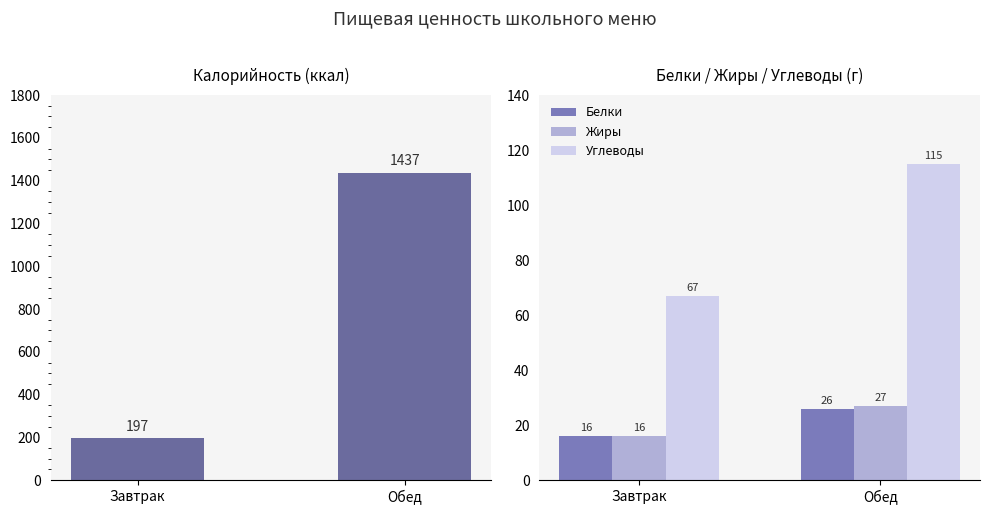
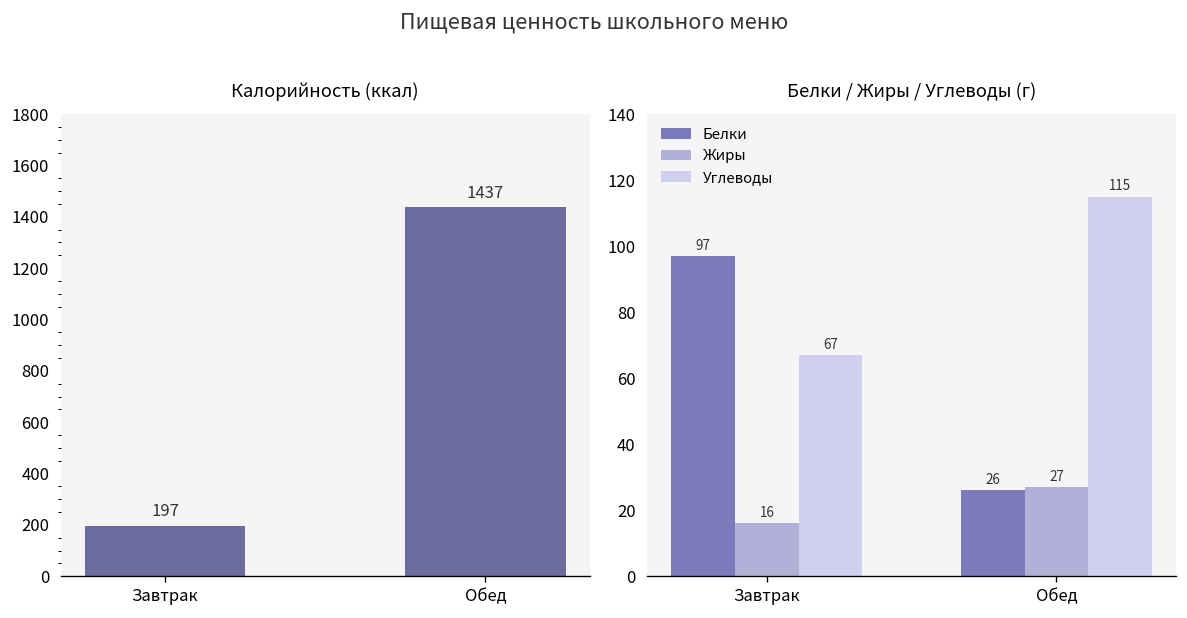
Белки / Жиры / Углеводы (г), Белки, Завтрак: 16 -> 97
